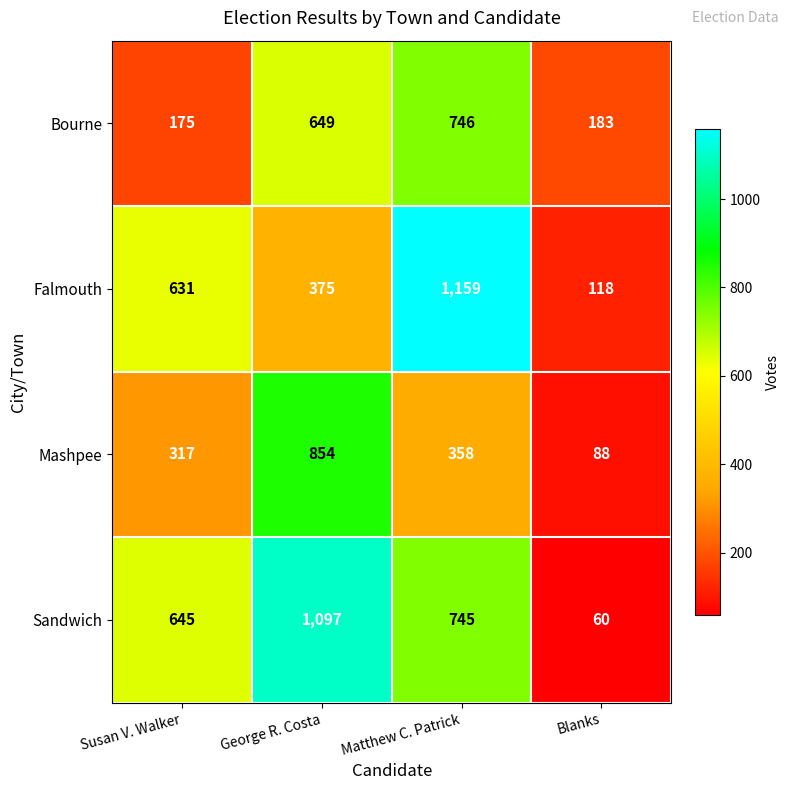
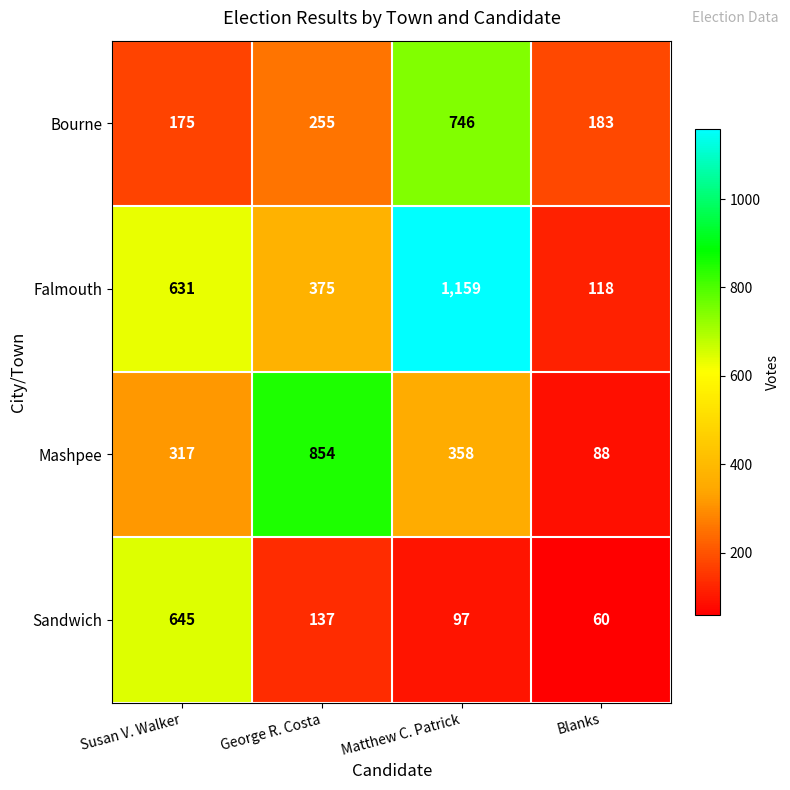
Bourne, George R. Costa: 649 -> 255
Sandwich, George R. Costa: 1,097 -> 137
Sandwich, Matthew C. Patrick: 745 -> 97
